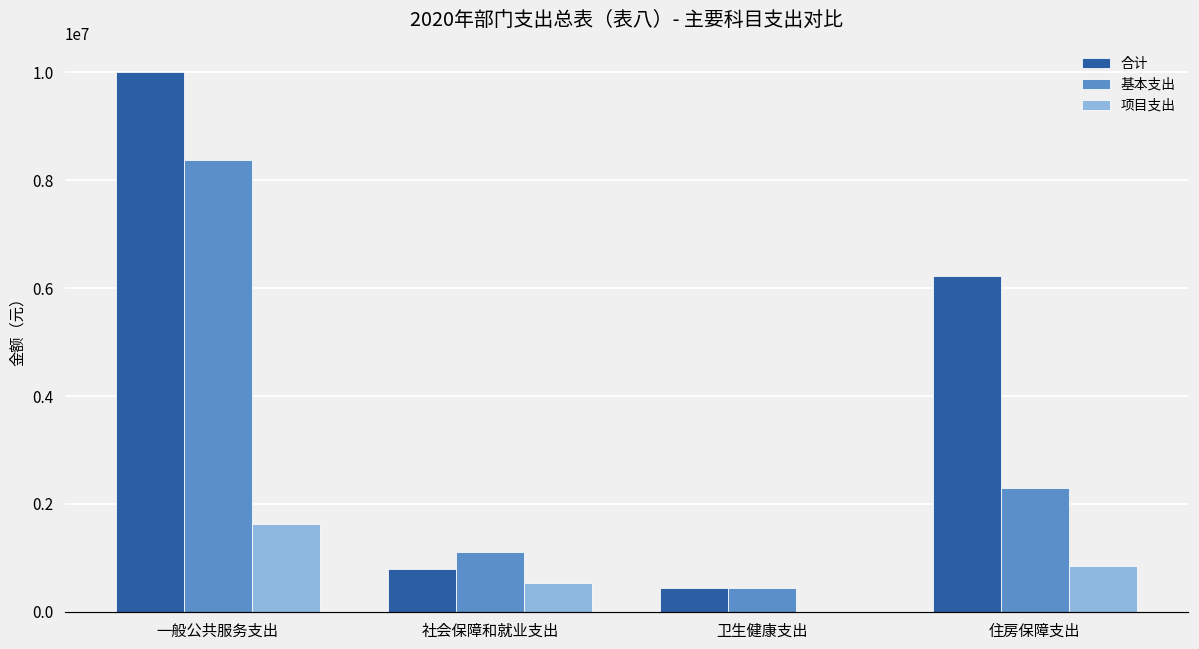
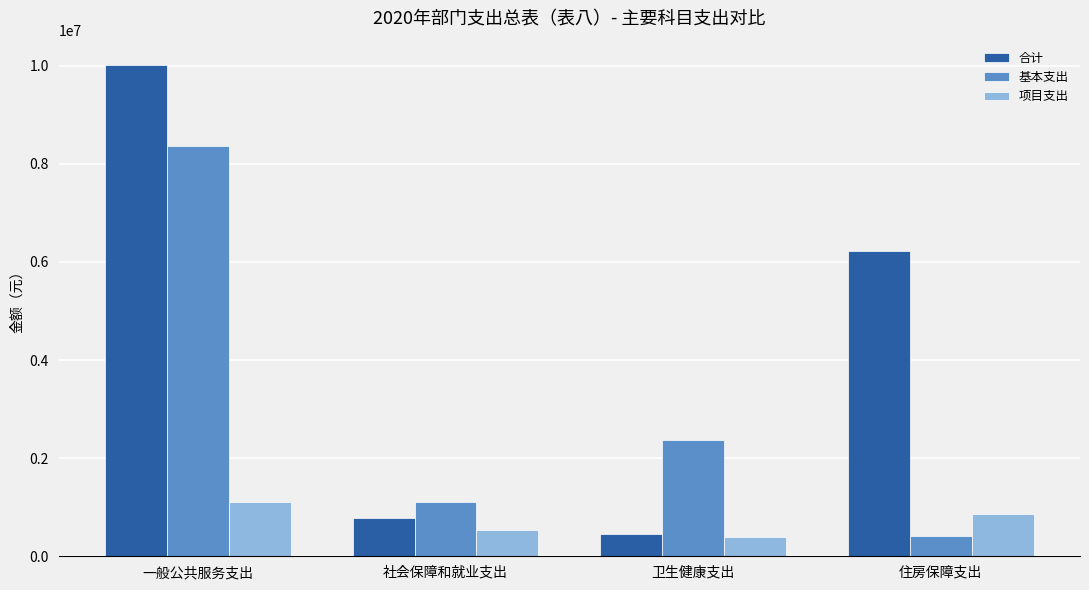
项目支出, 一般公共服务支出: 1600000 -> 1100000
基本支出, 卫生健康支出: 400000 -> 2400000
项目支出, 卫生健康支出: 0 -> 400000
基本支出, 住房保障支出: 2300000 -> 400000
